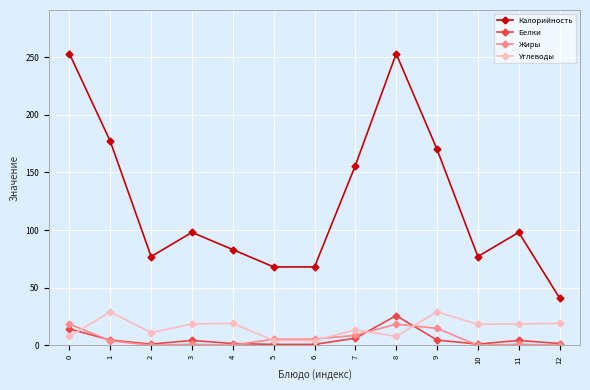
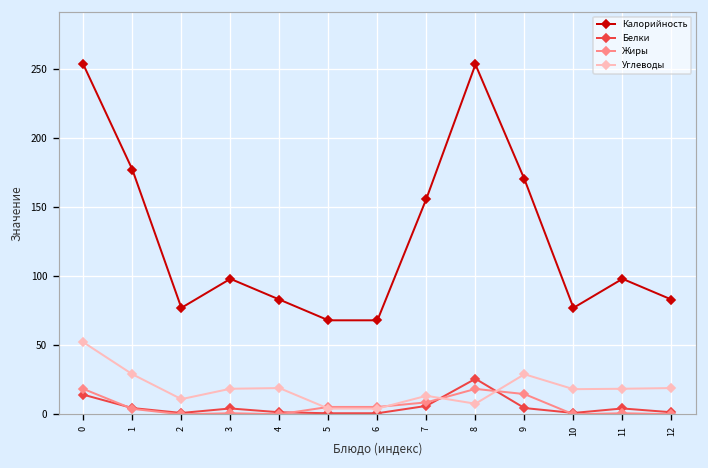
Углеводы, 0: 8 -> 52
Калорийность, 12: 41 -> 83
